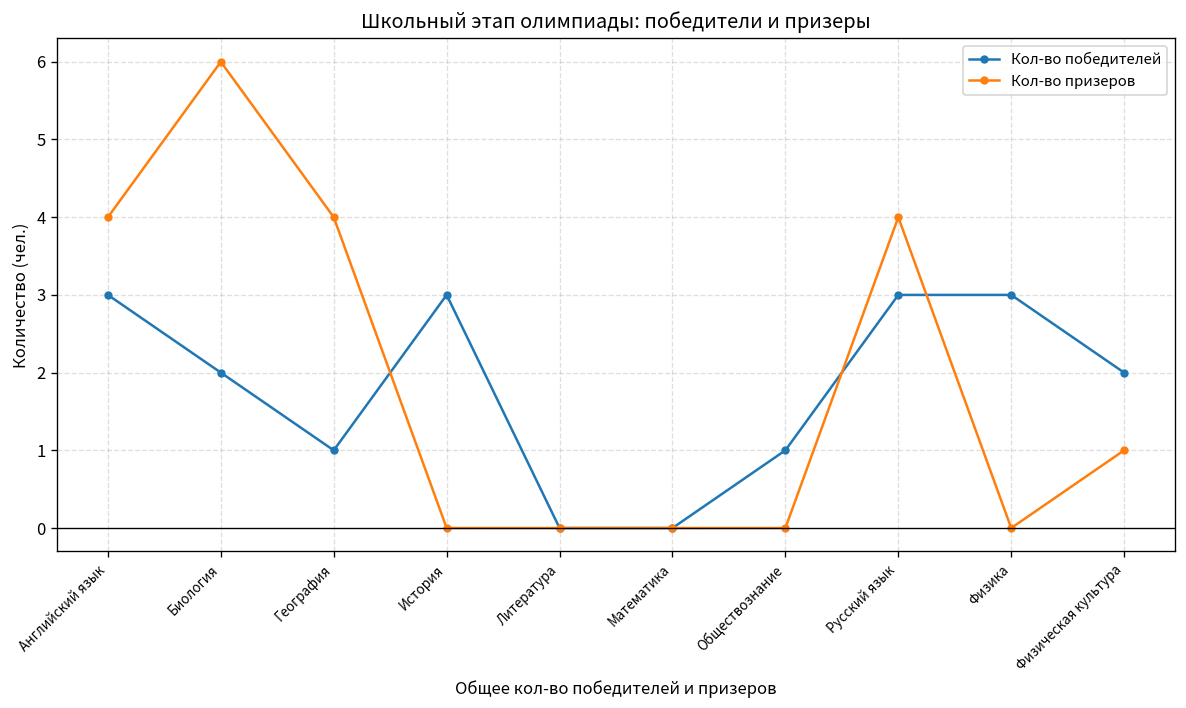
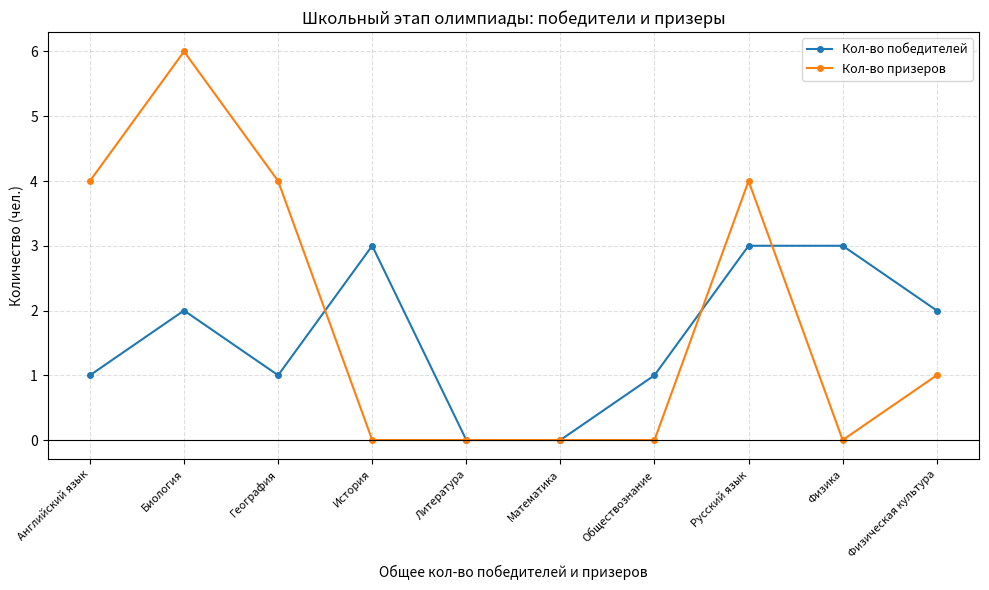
Кол-во победителей, Английский язык: 3 -> 1
